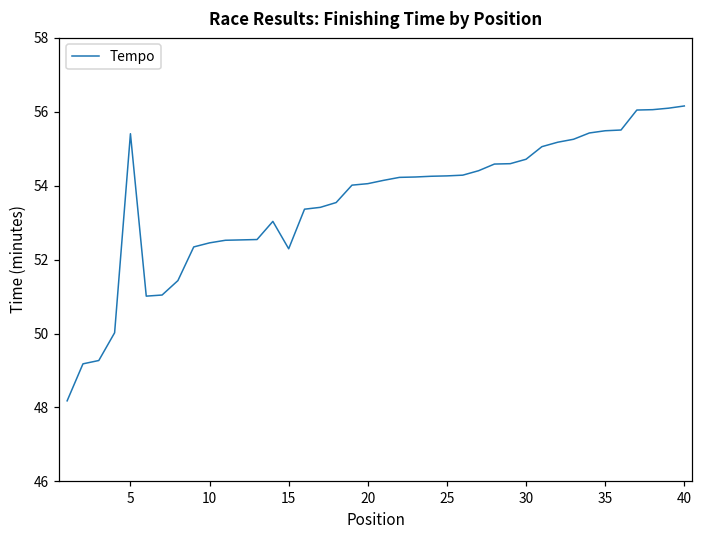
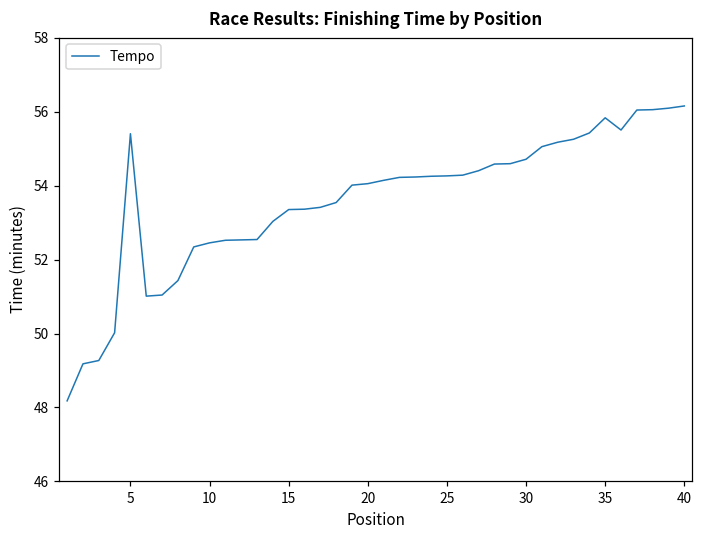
15: 52.3 -> 53.4
35: 55.5 -> 55.8
